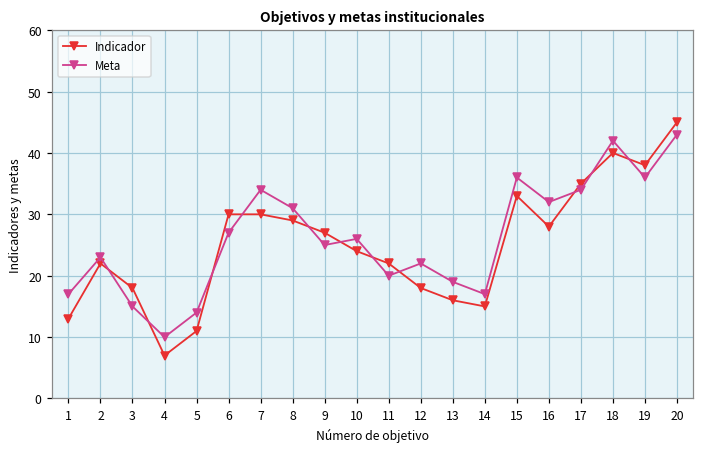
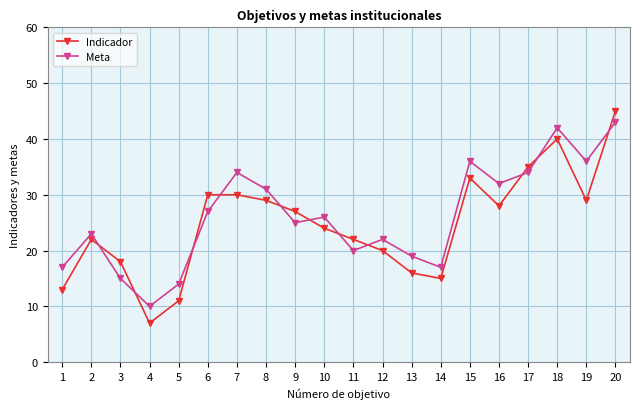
Indicador, 12: 18 -> 20
Indicador, 19: 38 -> 29
